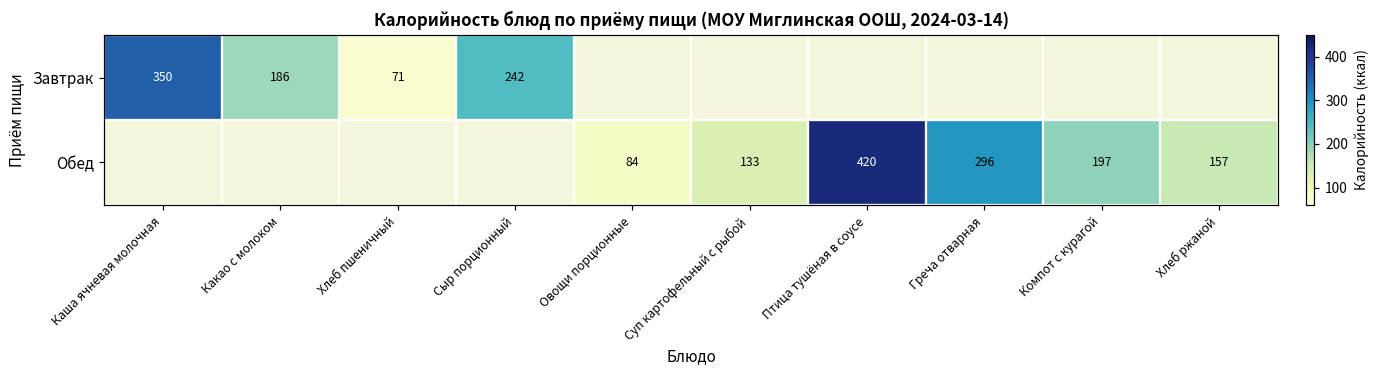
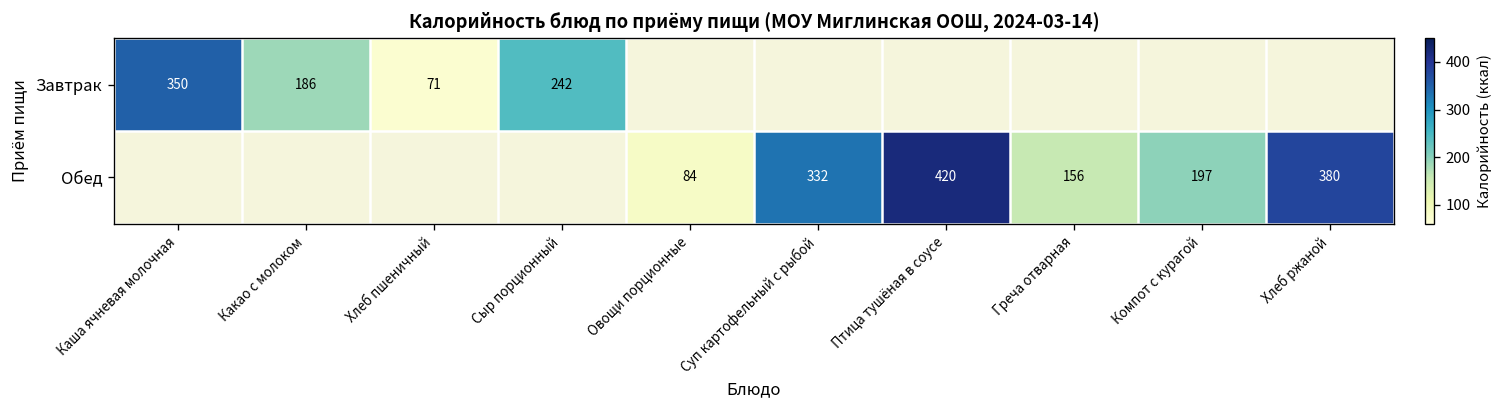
Обед, Суп картофельный с рыбой: 133 -> 332
Обед, Греча отварная: 296 -> 156
Обед, Хлеб ржаной: 157 -> 380
